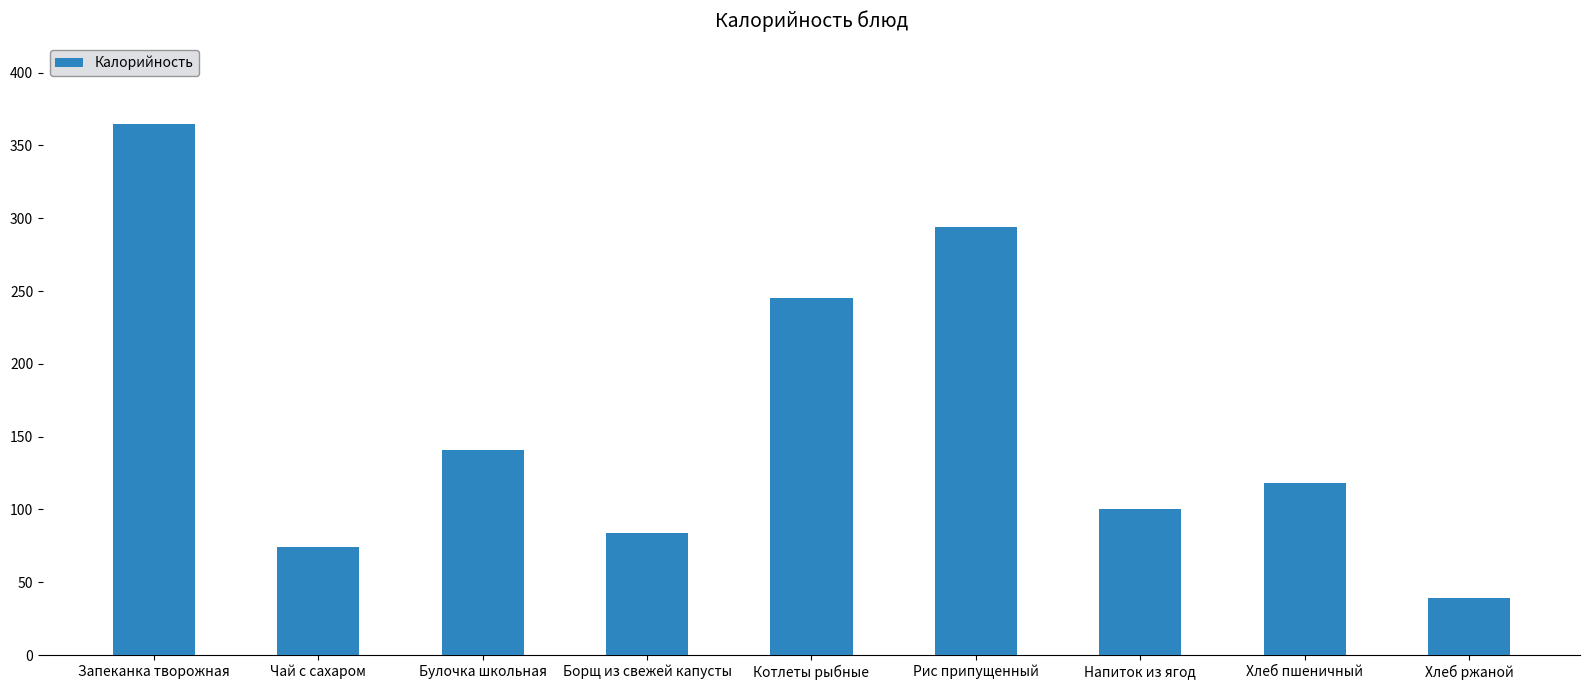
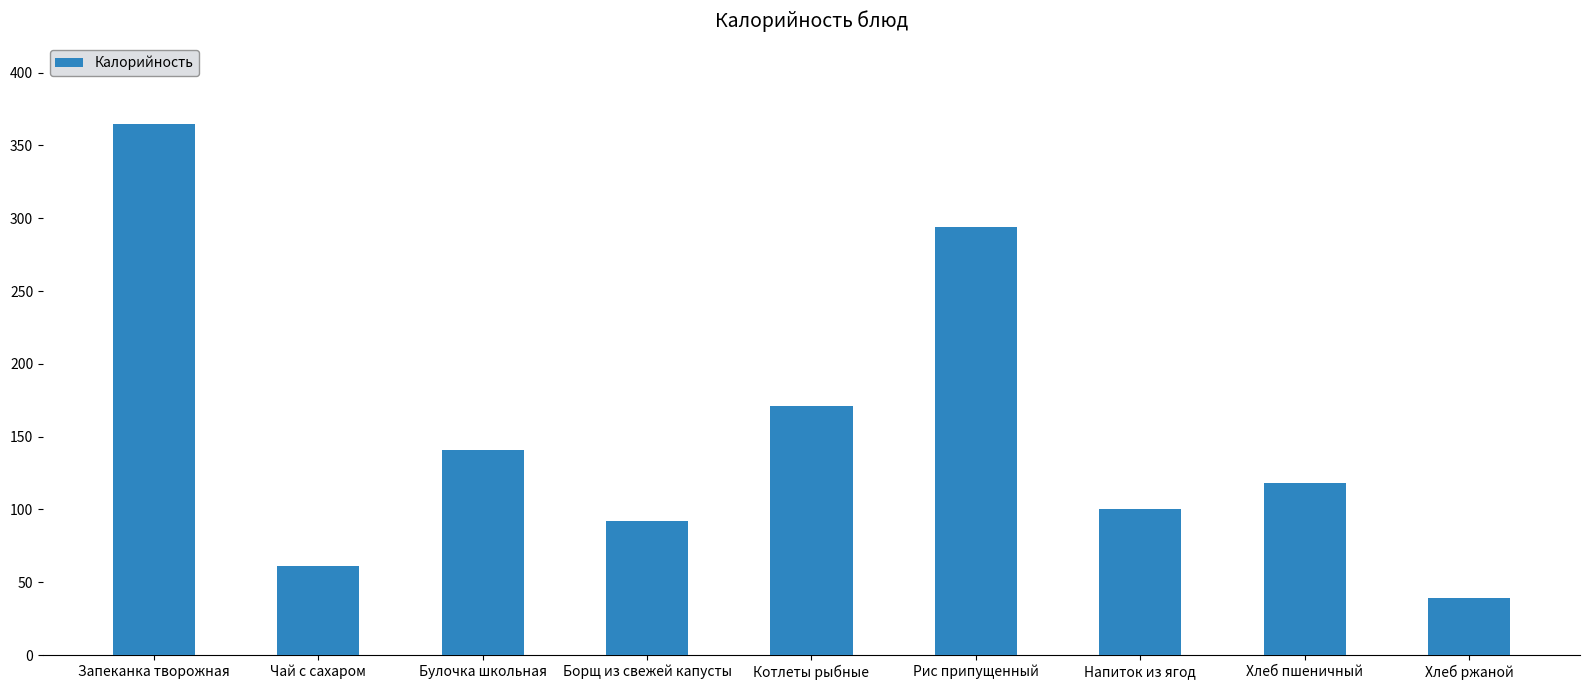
Чай с сахаром: 74 -> 61
Борщ из свежей капусты: 84 -> 92
Котлеты рыбные: 245 -> 171
